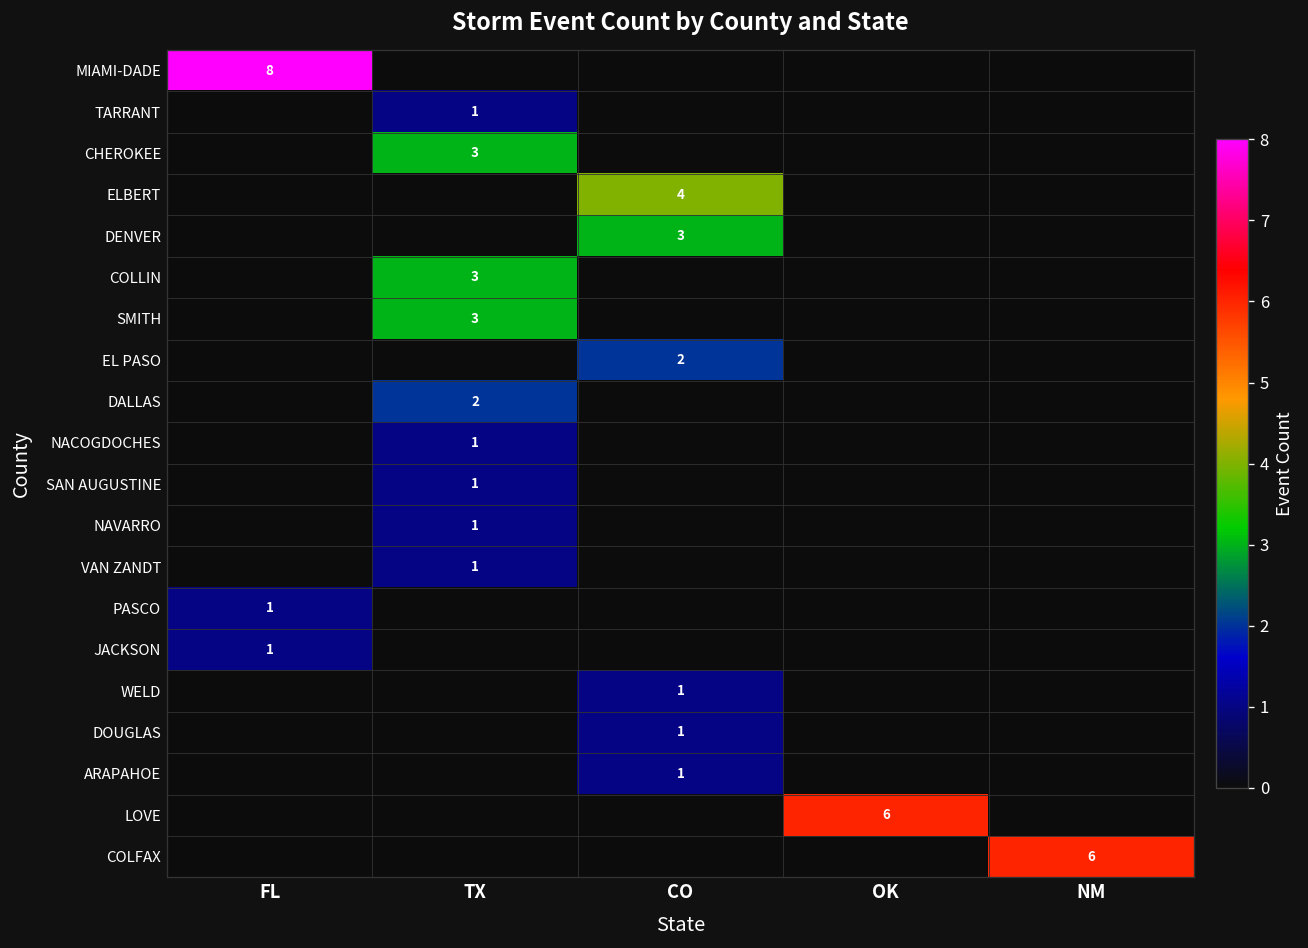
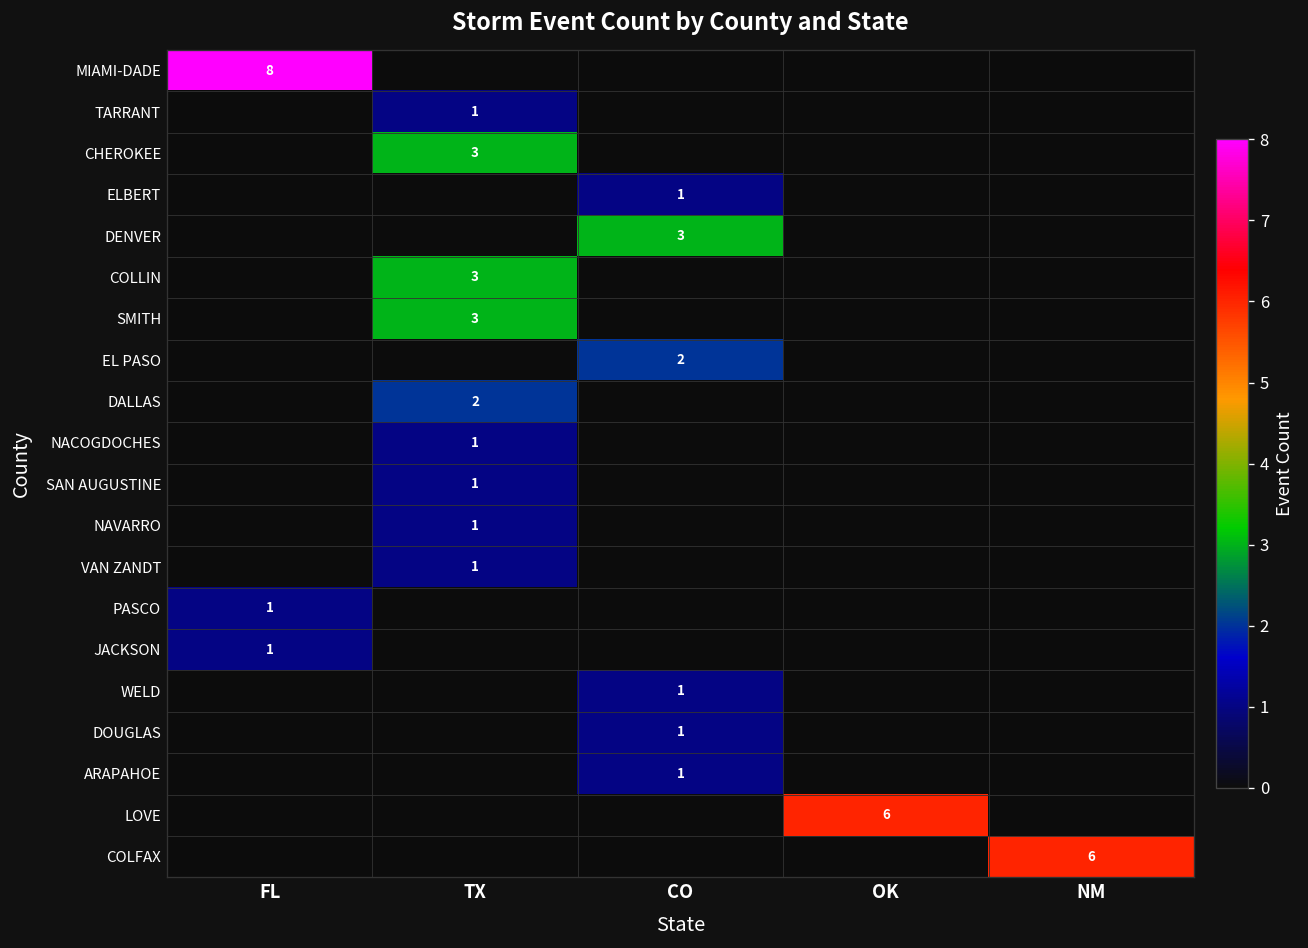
ELBERT, CO: 4 -> 1
